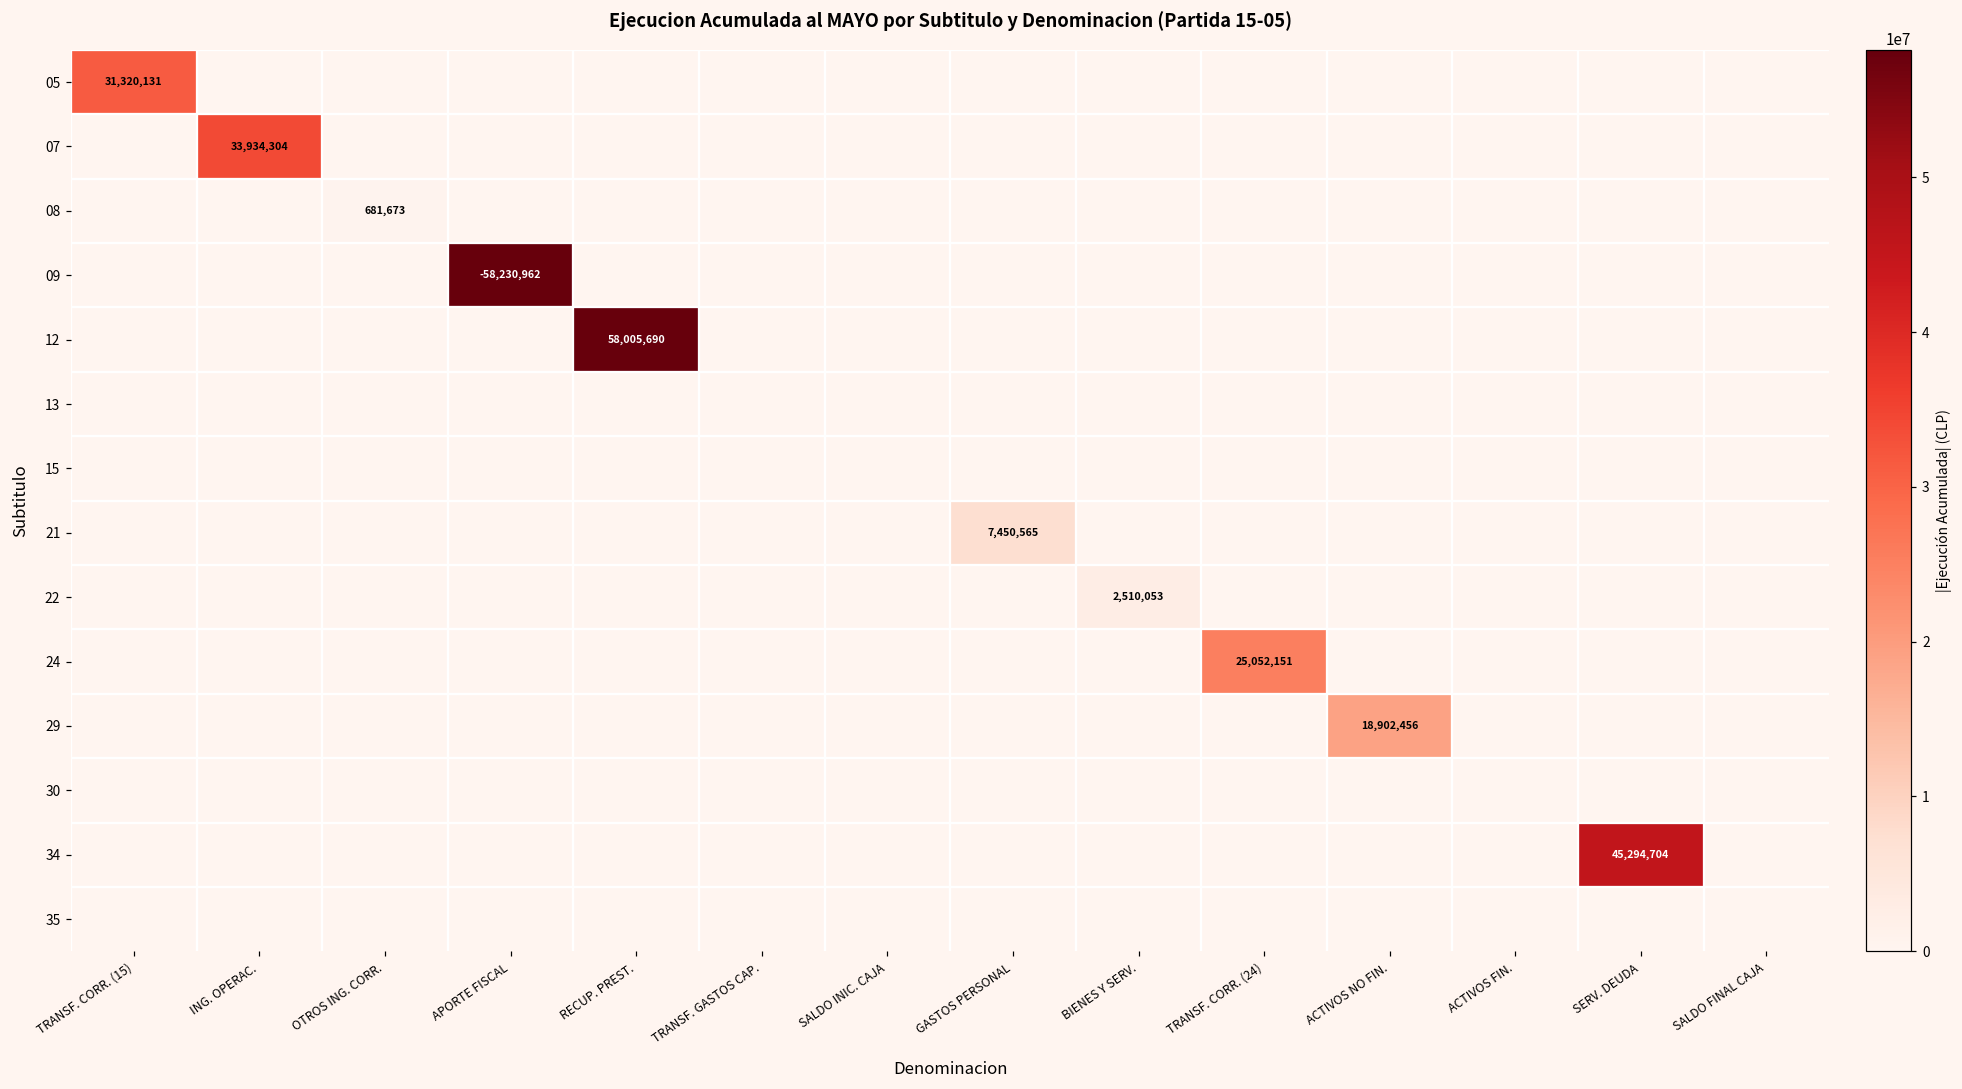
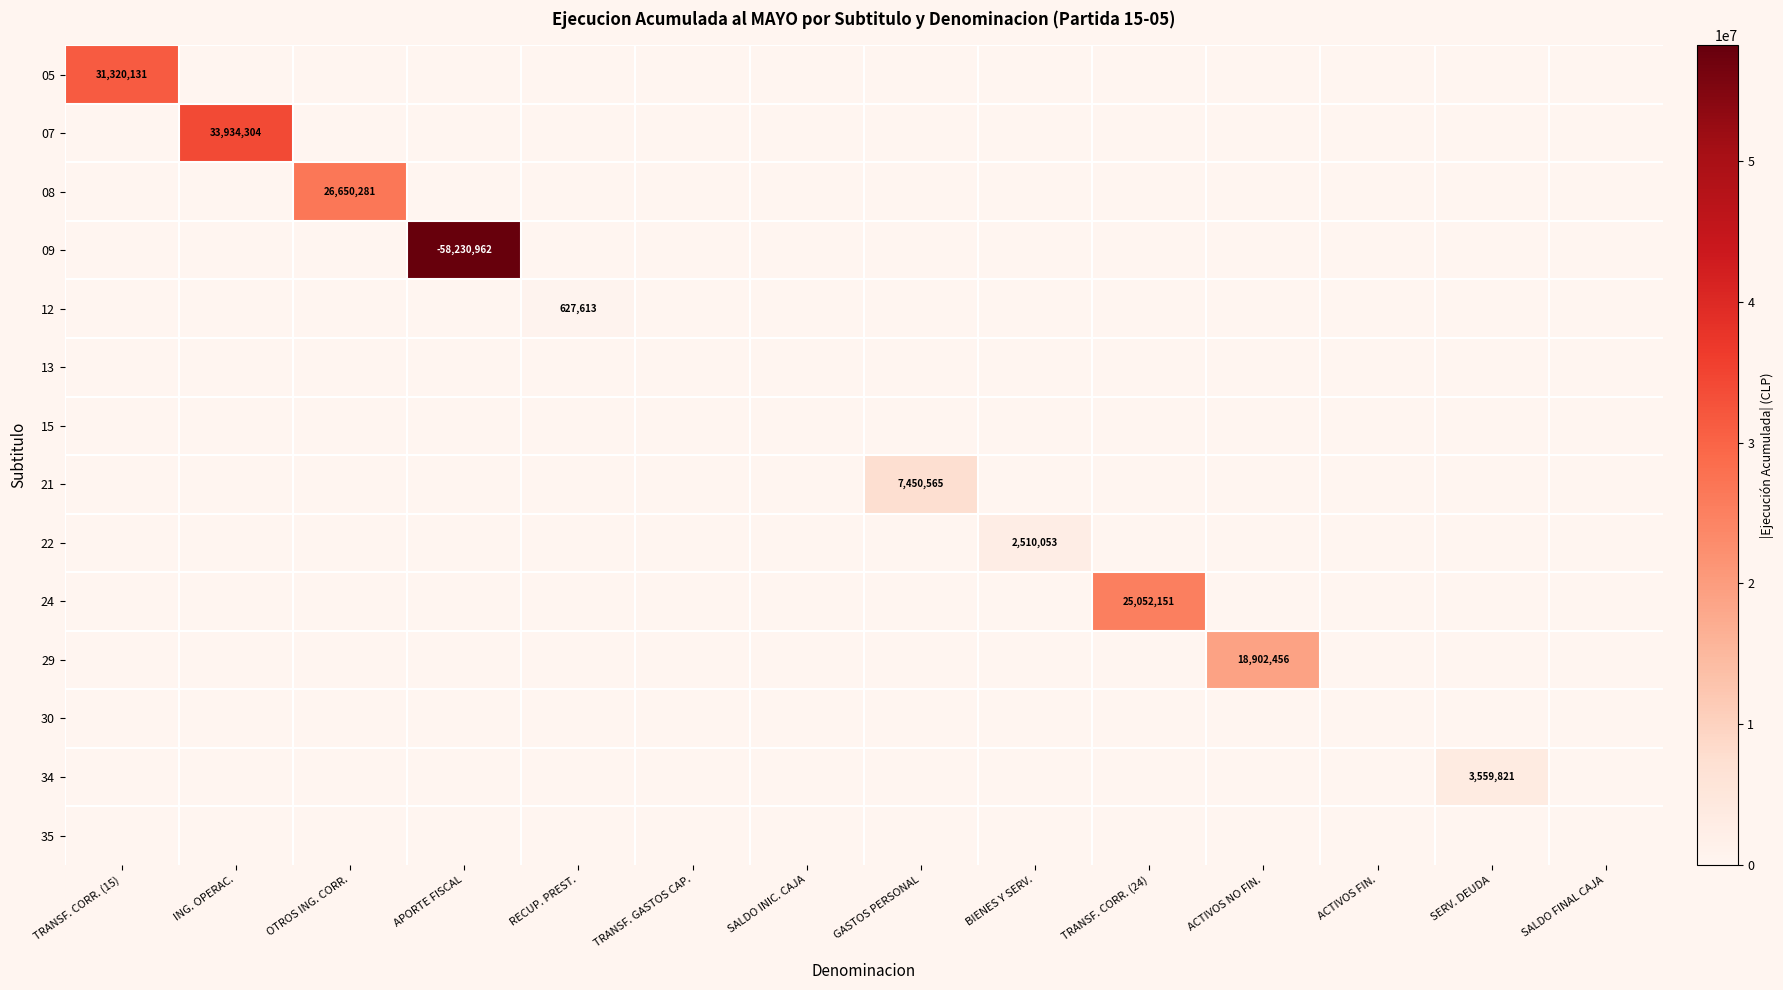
08, OTROS ING. CORR.: 681,673 -> 26,650,281
12, RECUP. PREST.: 58,005,690 -> 627,613
34, SERV. DEUDA: 45,294,704 -> 3,559,821
